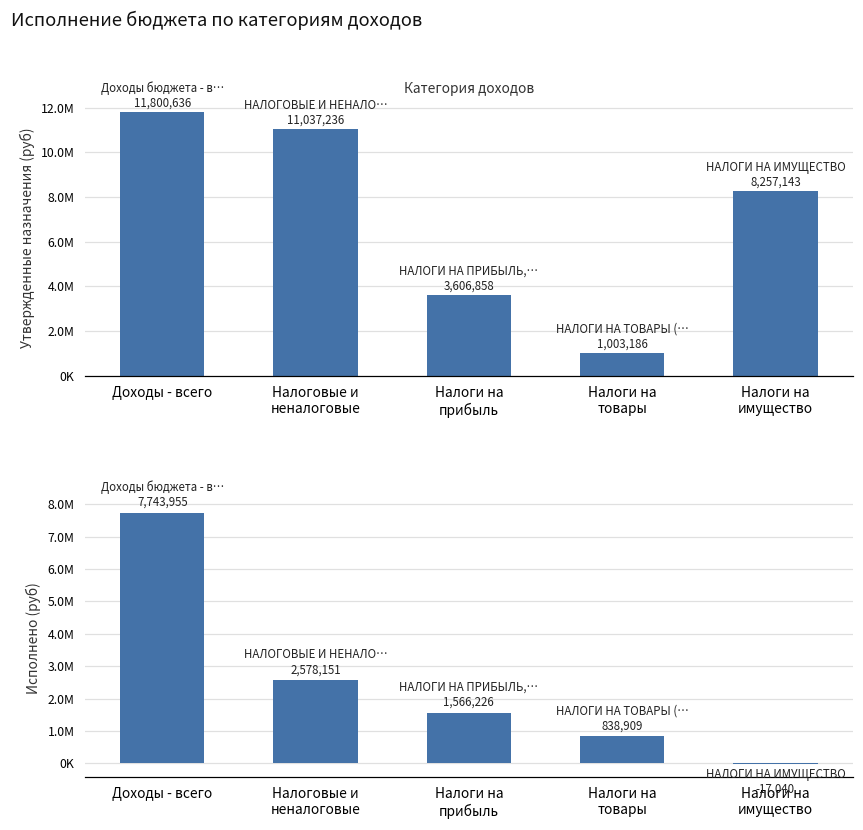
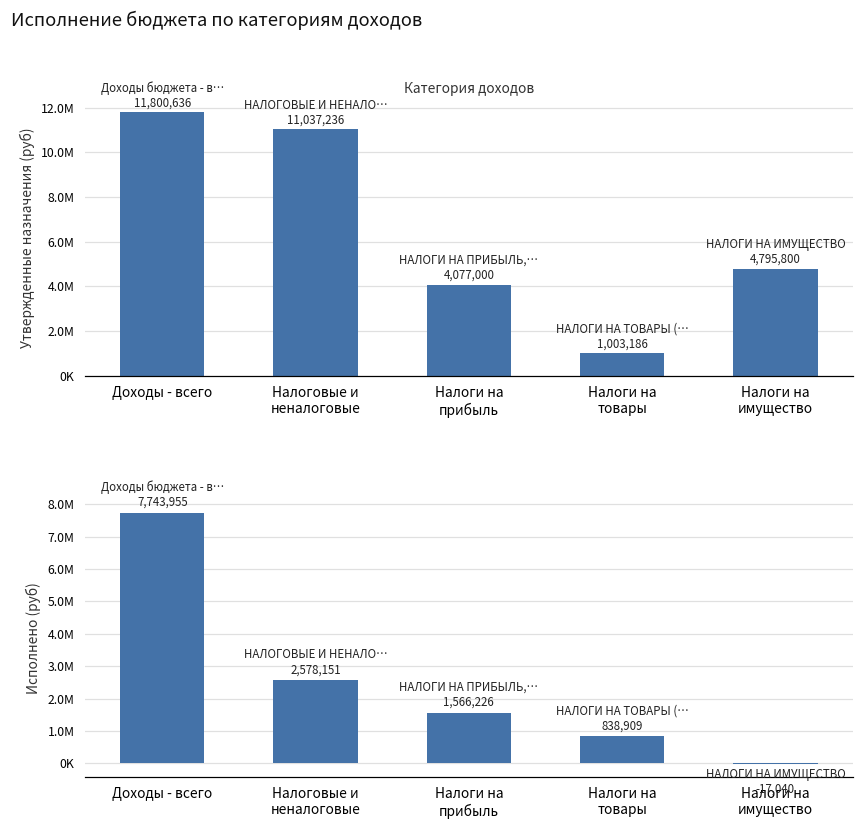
Категория доходов, Налоги на прибыль: 3,606,858 -> 4,077,000
Категория доходов, Налоги на имущество: 8,257,143 -> 4,795,800
